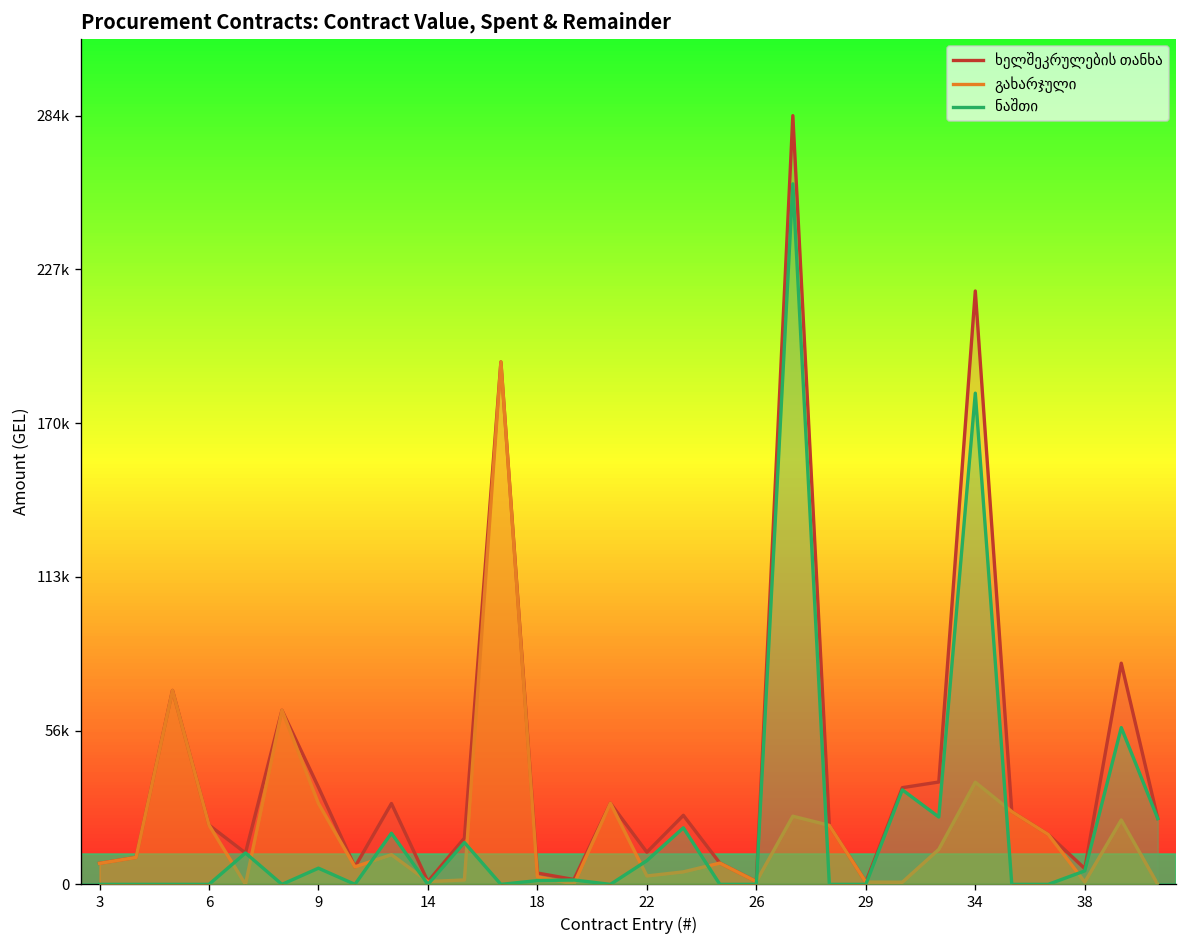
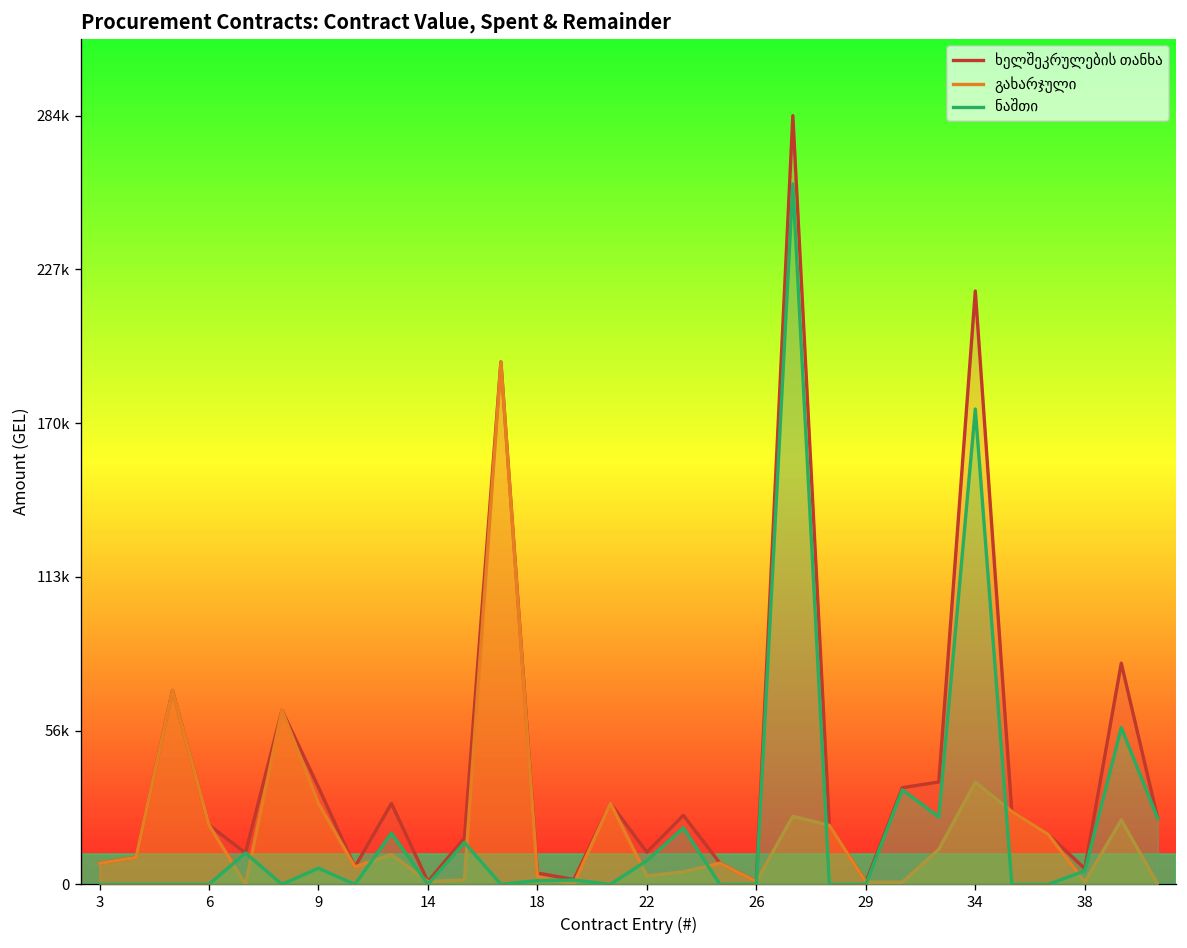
ნაშთი, 34: 182000 -> 176000
